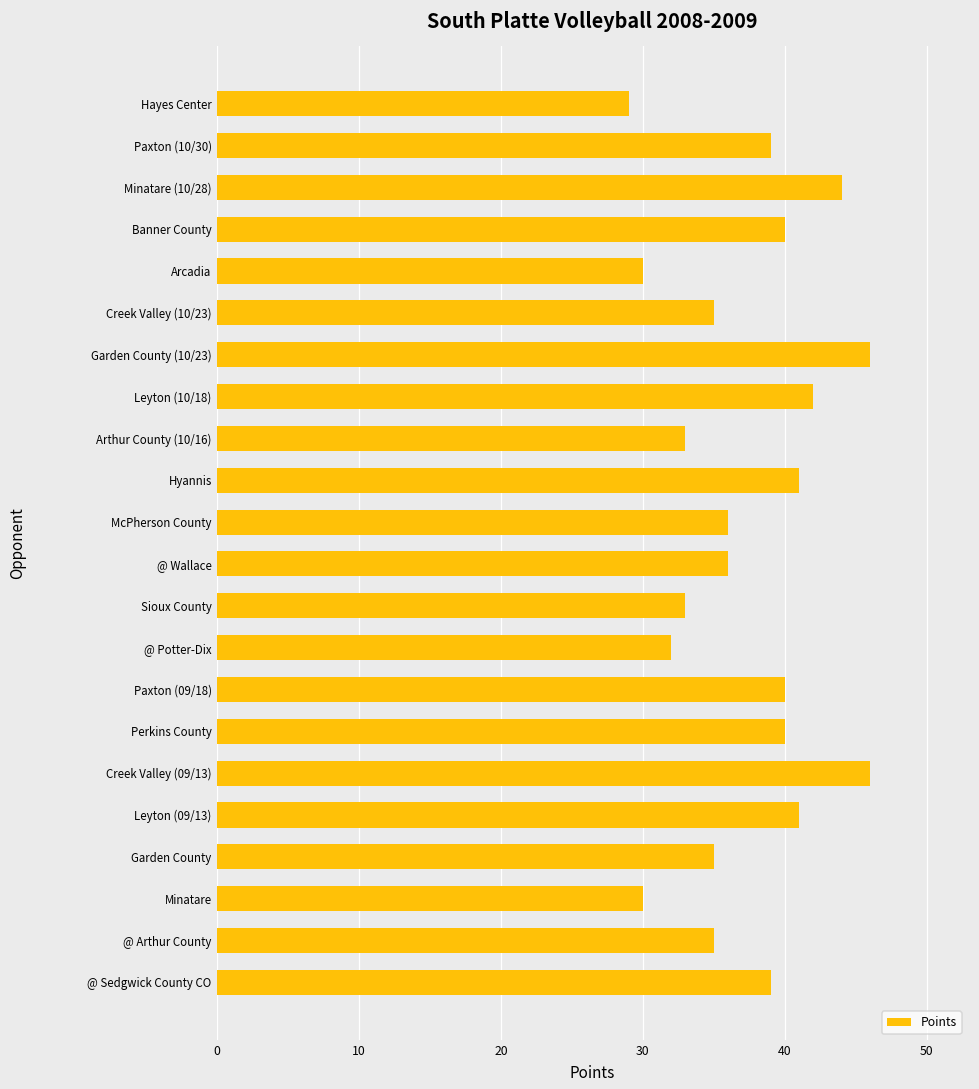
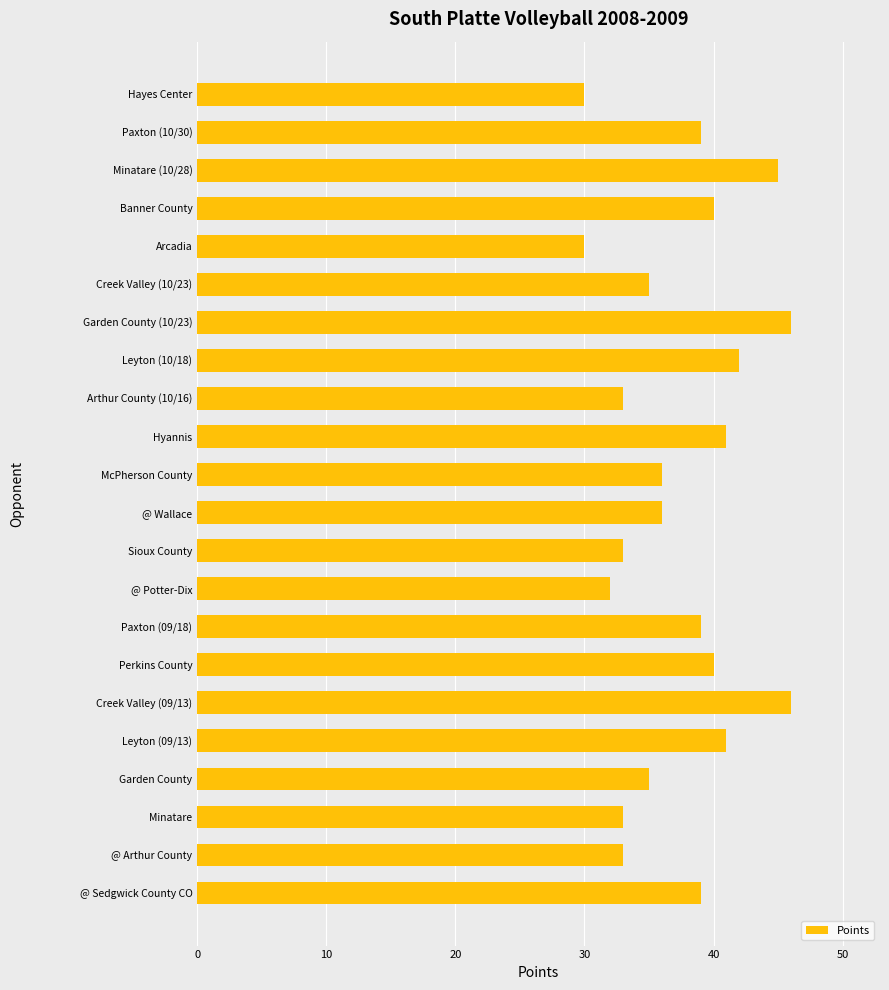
Hayes Center: 29 -> 30
Minatare (10/28): 44 -> 45
Paxton (09/18): 40 -> 39
Minatare: 30 -> 33
@ Arthur County: 35 -> 33
